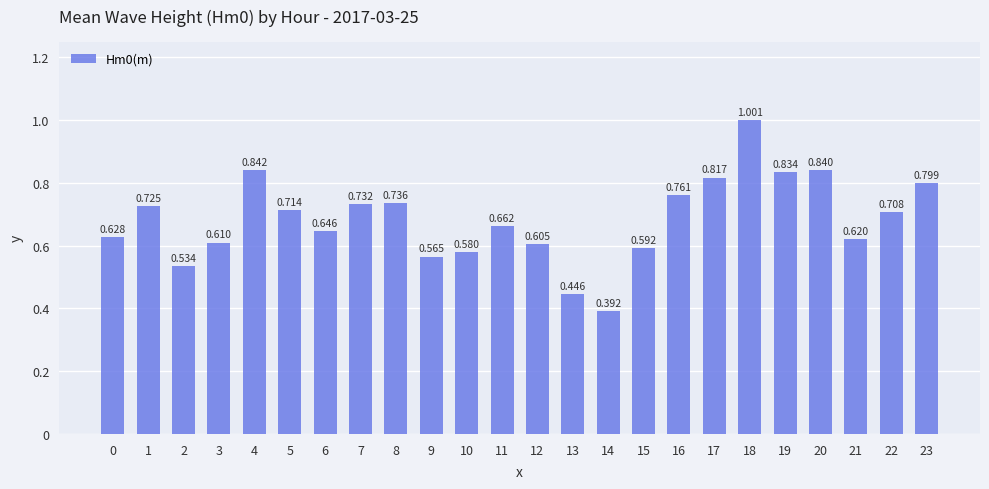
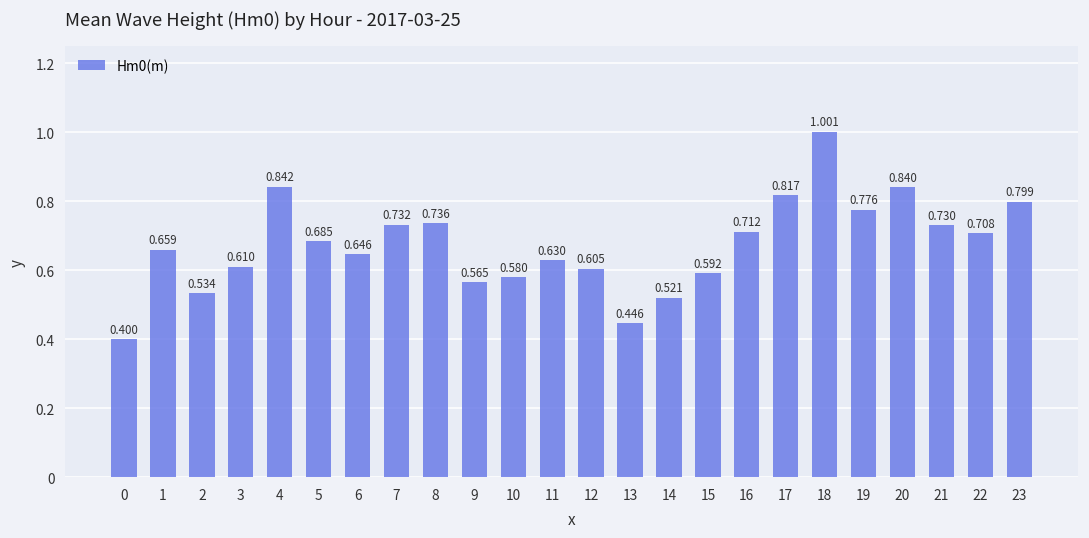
0: 0.628 -> 0.400
1: 0.725 -> 0.659
5: 0.714 -> 0.685
11: 0.662 -> 0.630
14: 0.392 -> 0.521
16: 0.761 -> 0.712
19: 0.834 -> 0.776
21: 0.620 -> 0.730
